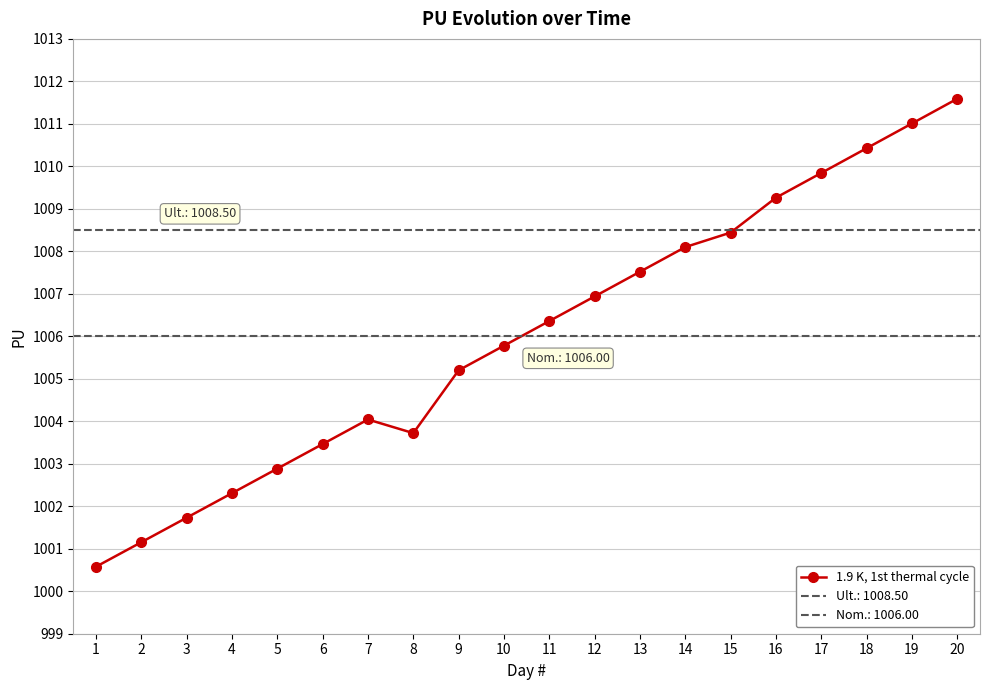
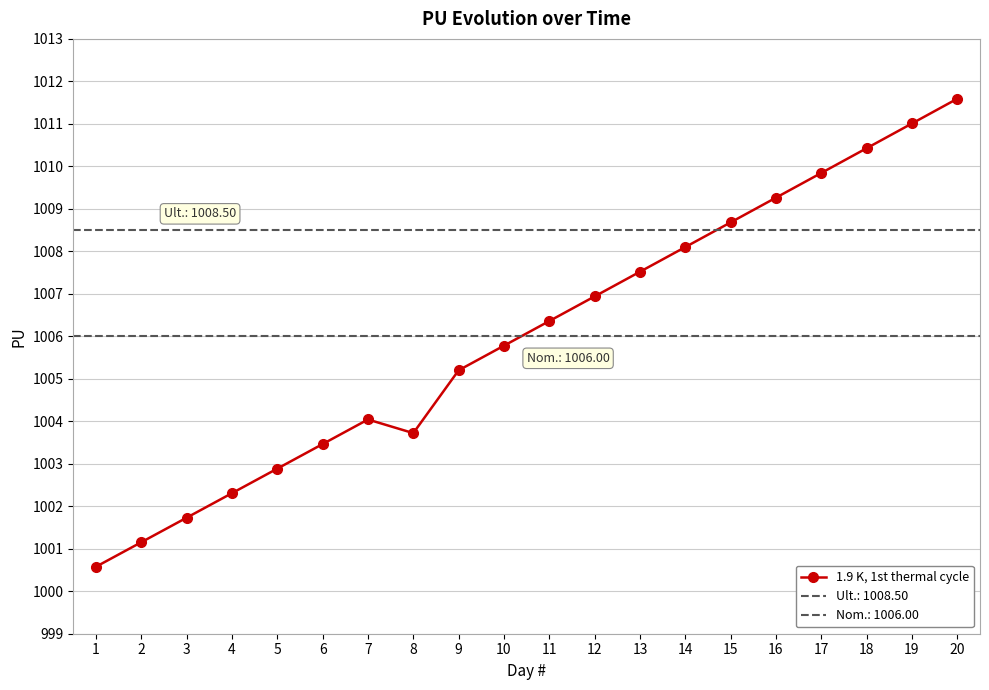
15: 1008.4 -> 1008.7
